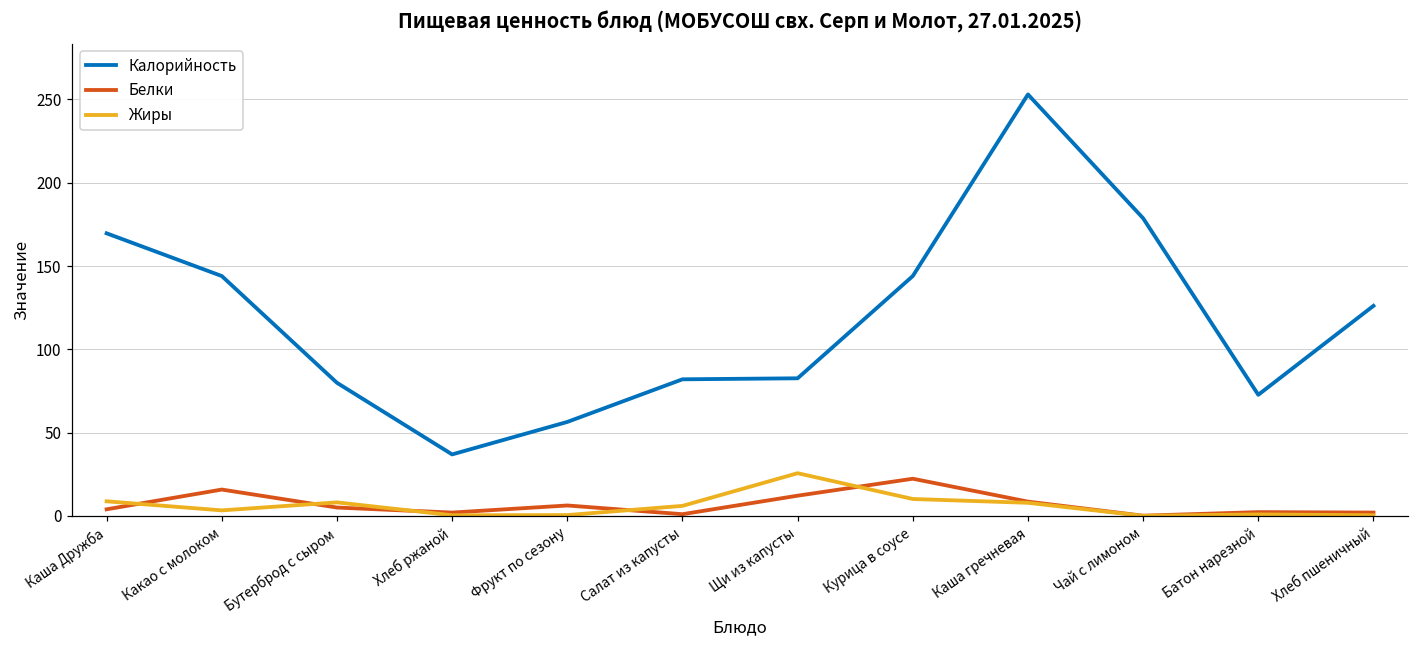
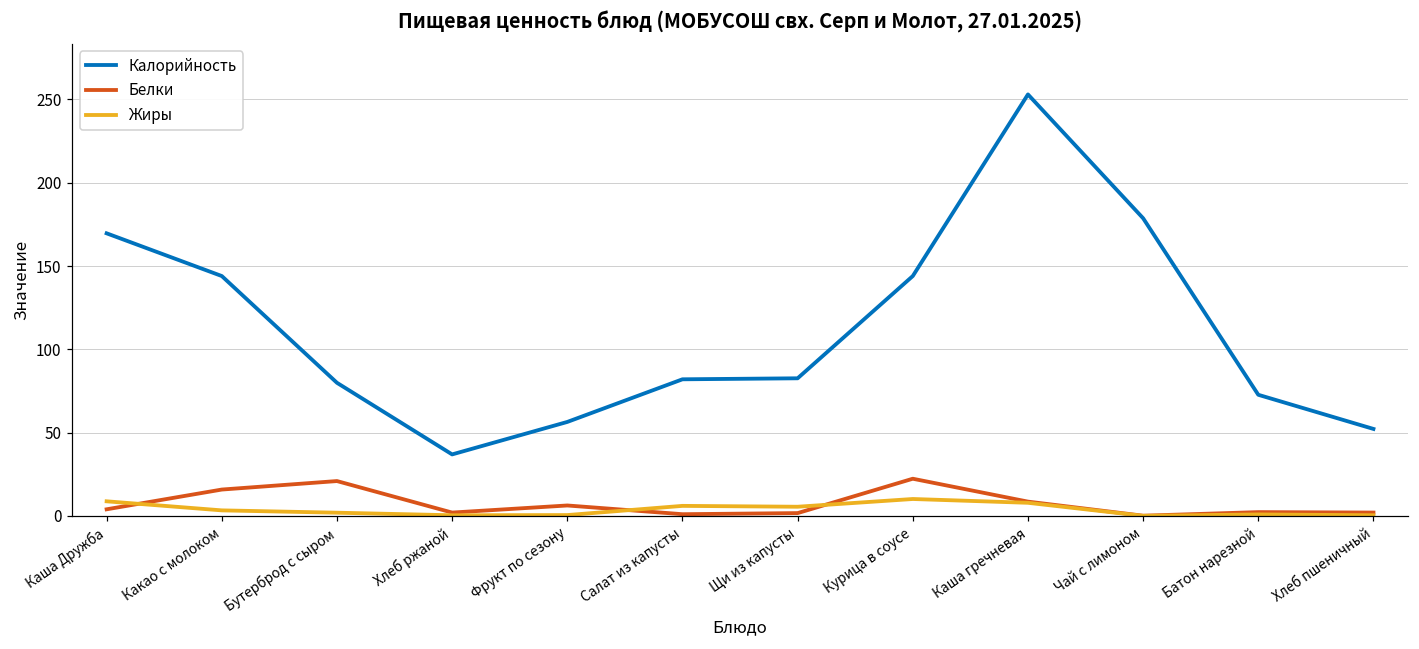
Белки, Бутерброд с сыром: 5 -> 21
Жиры, Бутерброд с сыром: 8 -> 2
Белки, Щи из капусты: 12 -> 2
Жиры, Щи из капусты: 26 -> 5
Калорийность, Хлеб пшеничный: 126 -> 52
